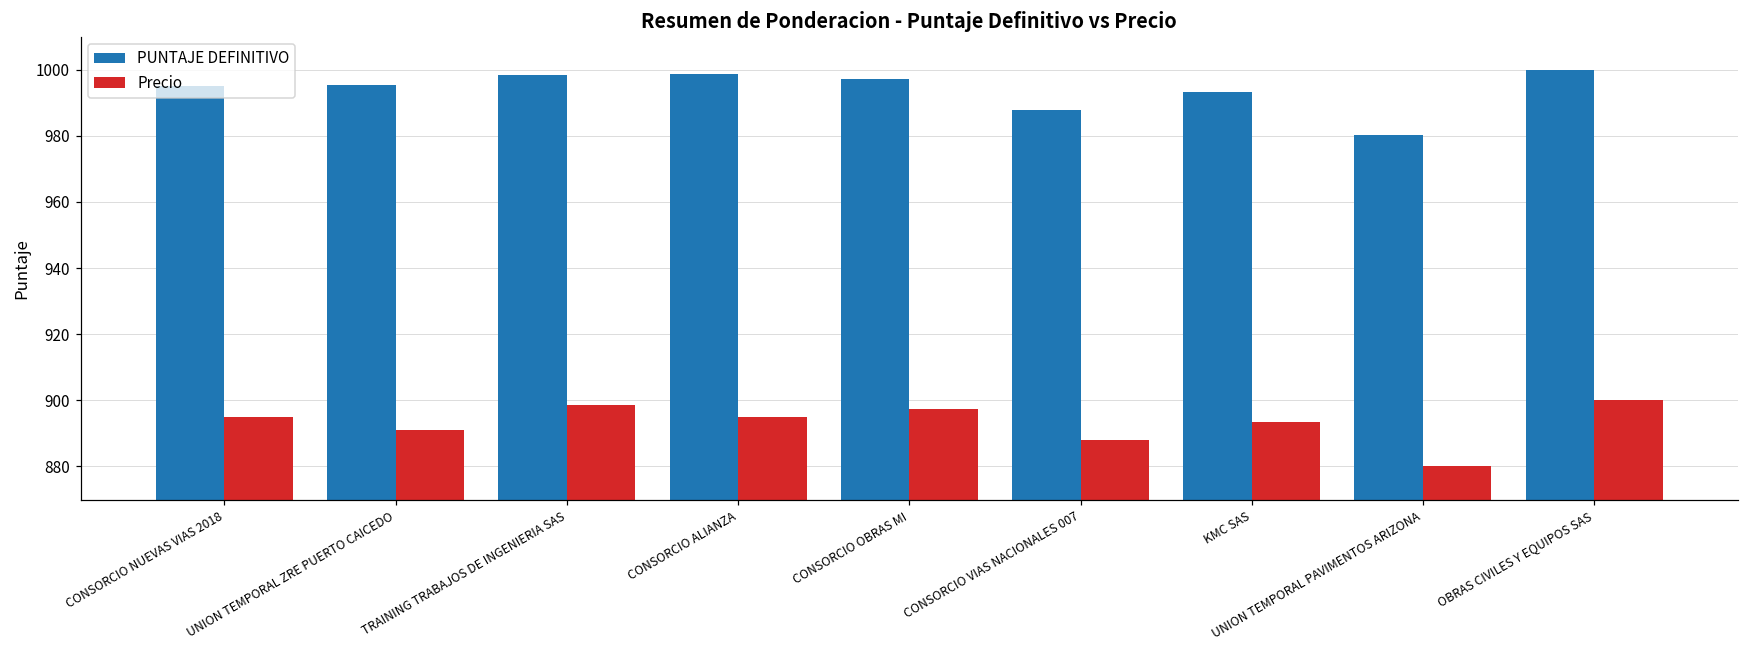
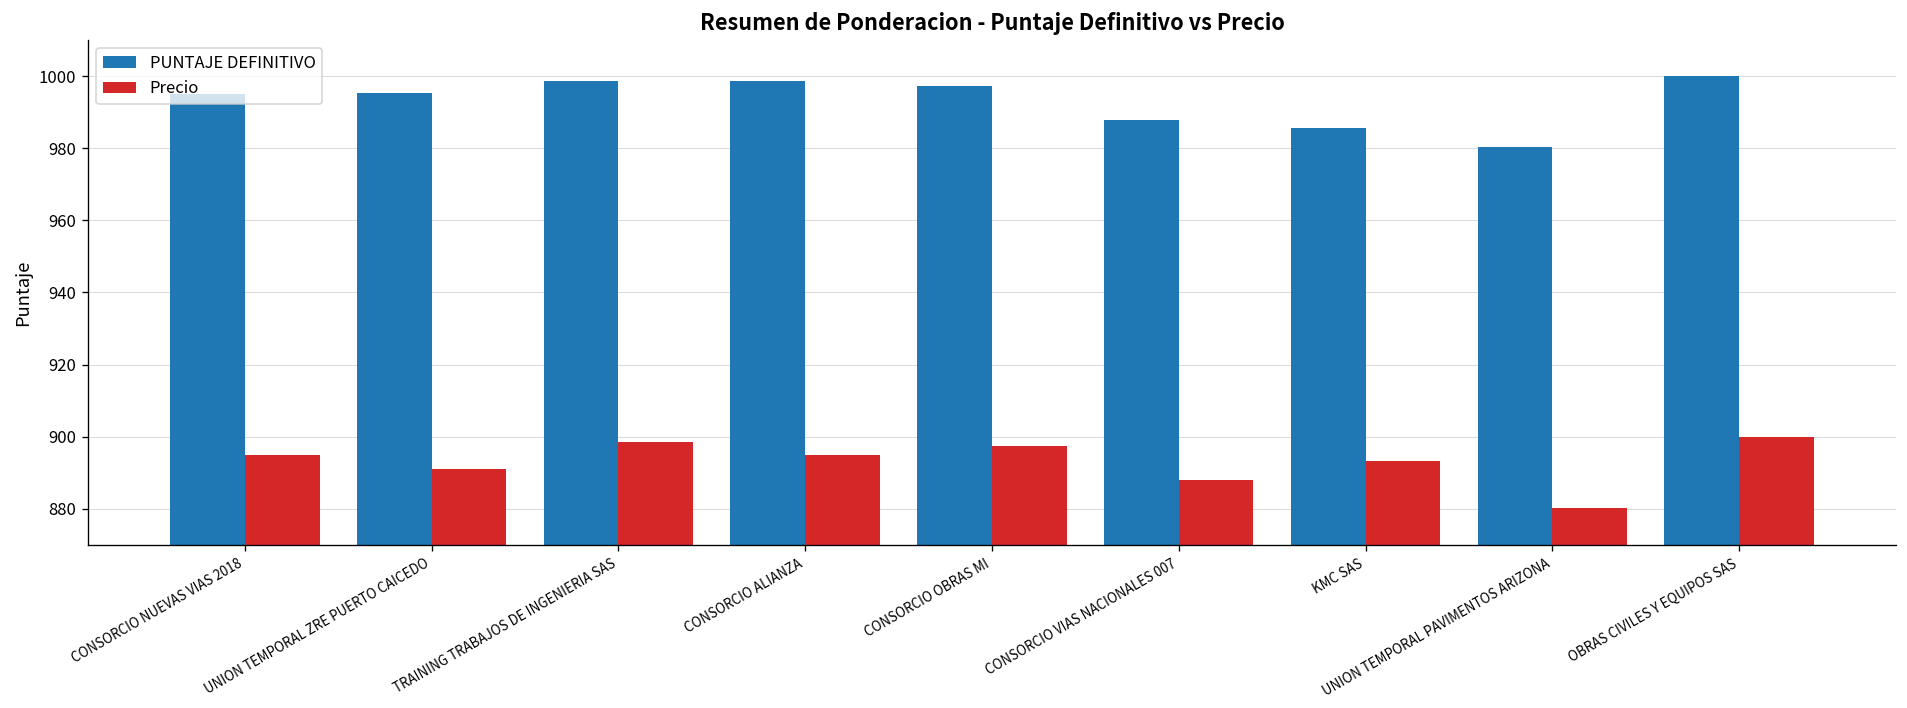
PUNTAJE DEFINITIVO, KMC SAS: 993 -> 985
